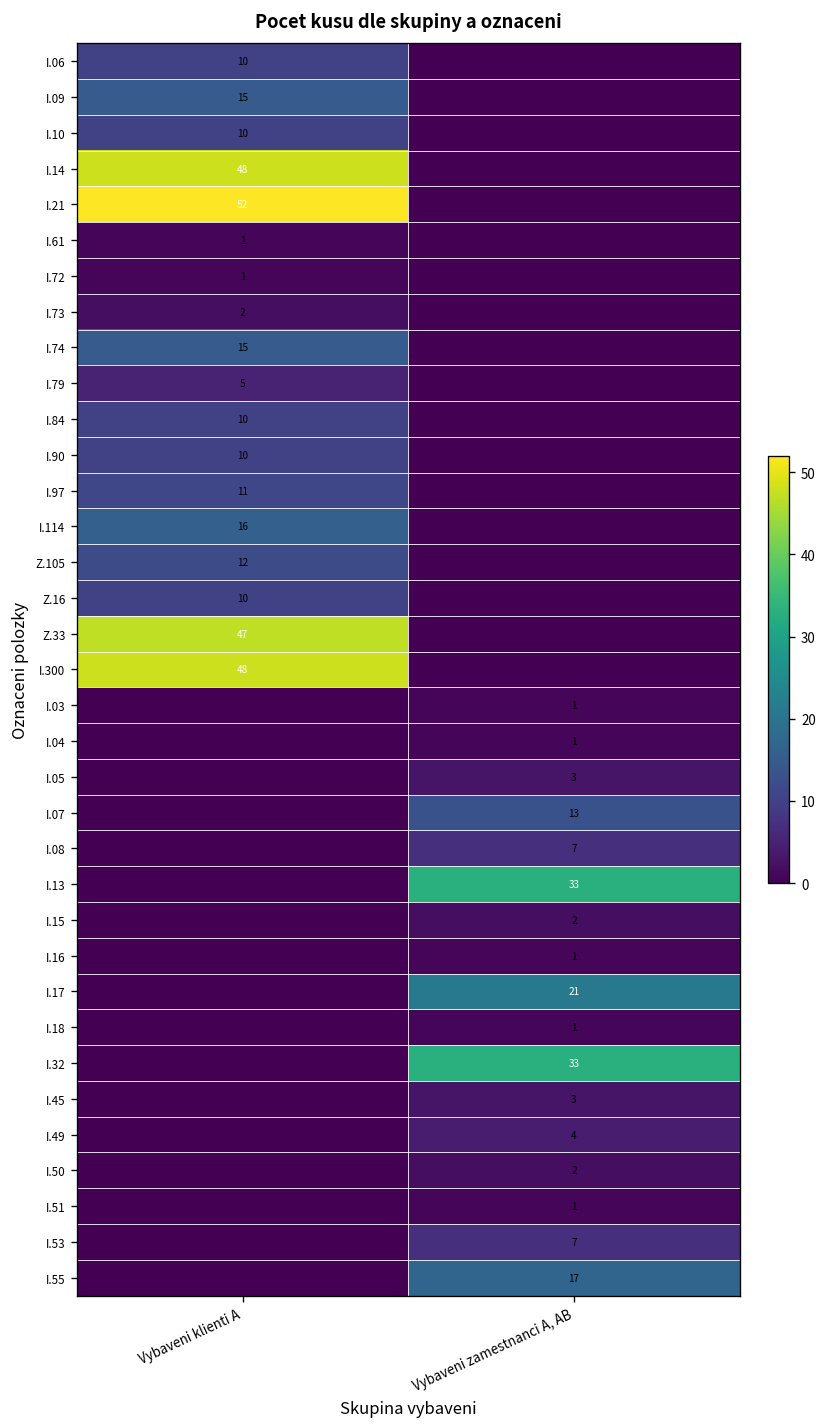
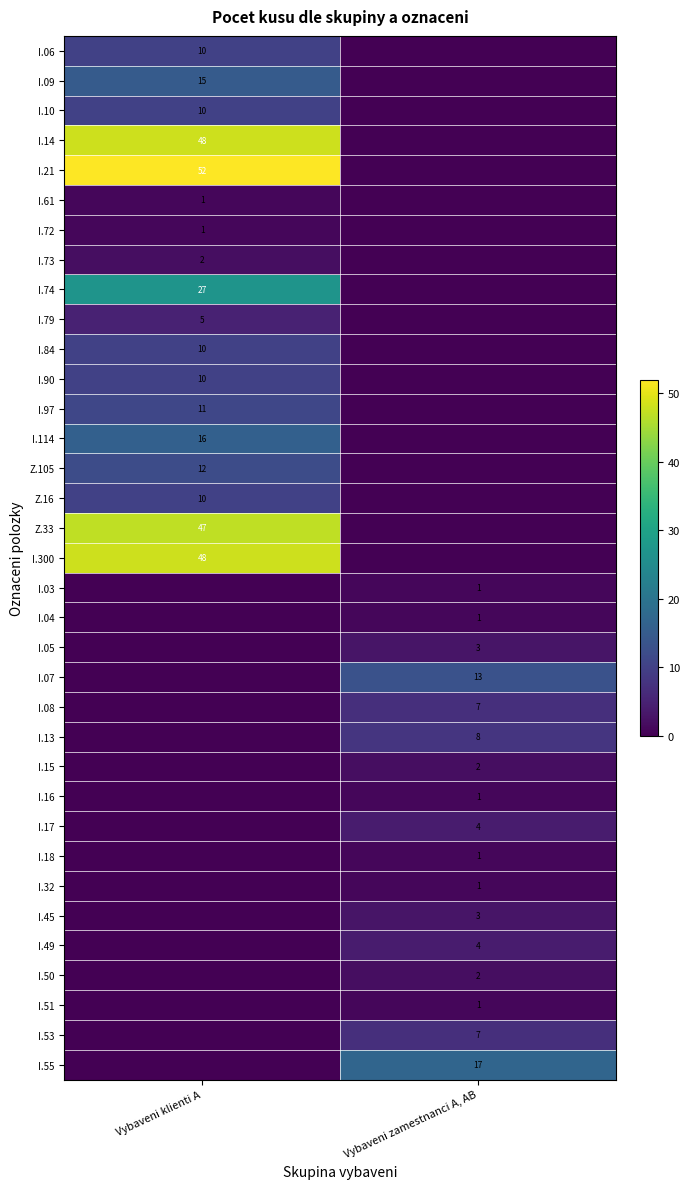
I.74, Vybaveni klienti A: 15 -> 27
I.13, Vybaveni zamestnanci A, AB: 33 -> 8
I.17, Vybaveni zamestnanci A, AB: 21 -> 4
I.32, Vybaveni zamestnanci A, AB: 33 -> 1
